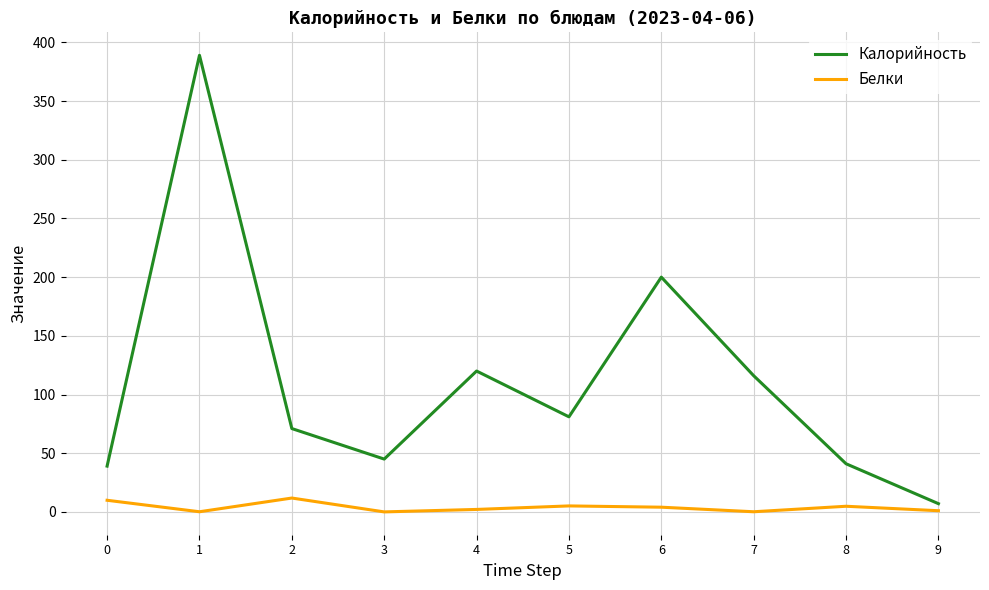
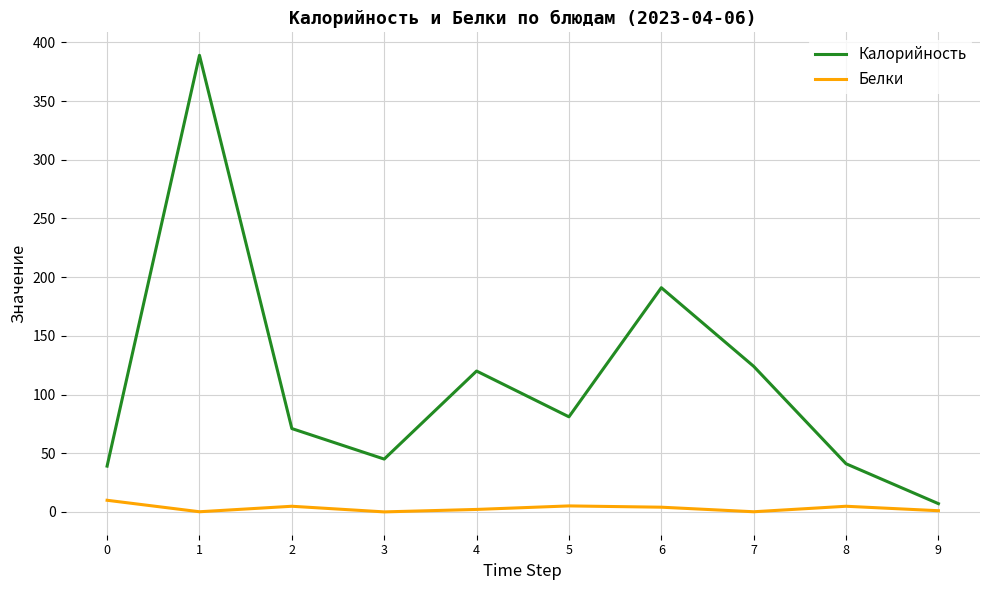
Белки, 2: 12 -> 5
Калорийность, 6: 200 -> 191
Калорийность, 7: 116 -> 124
